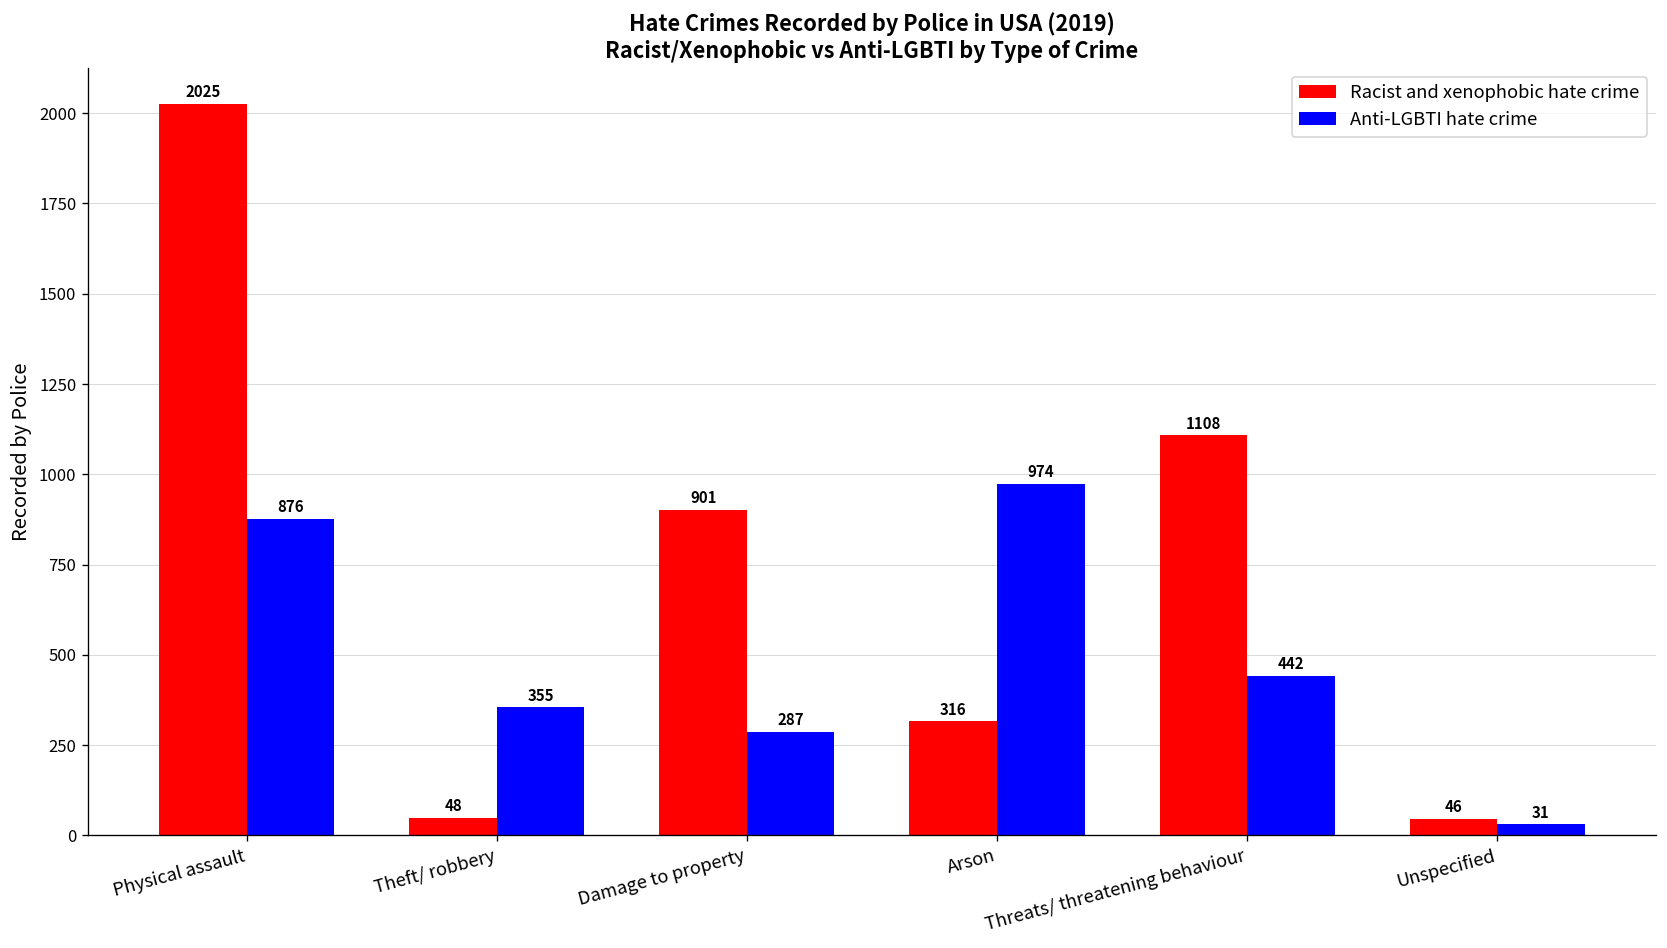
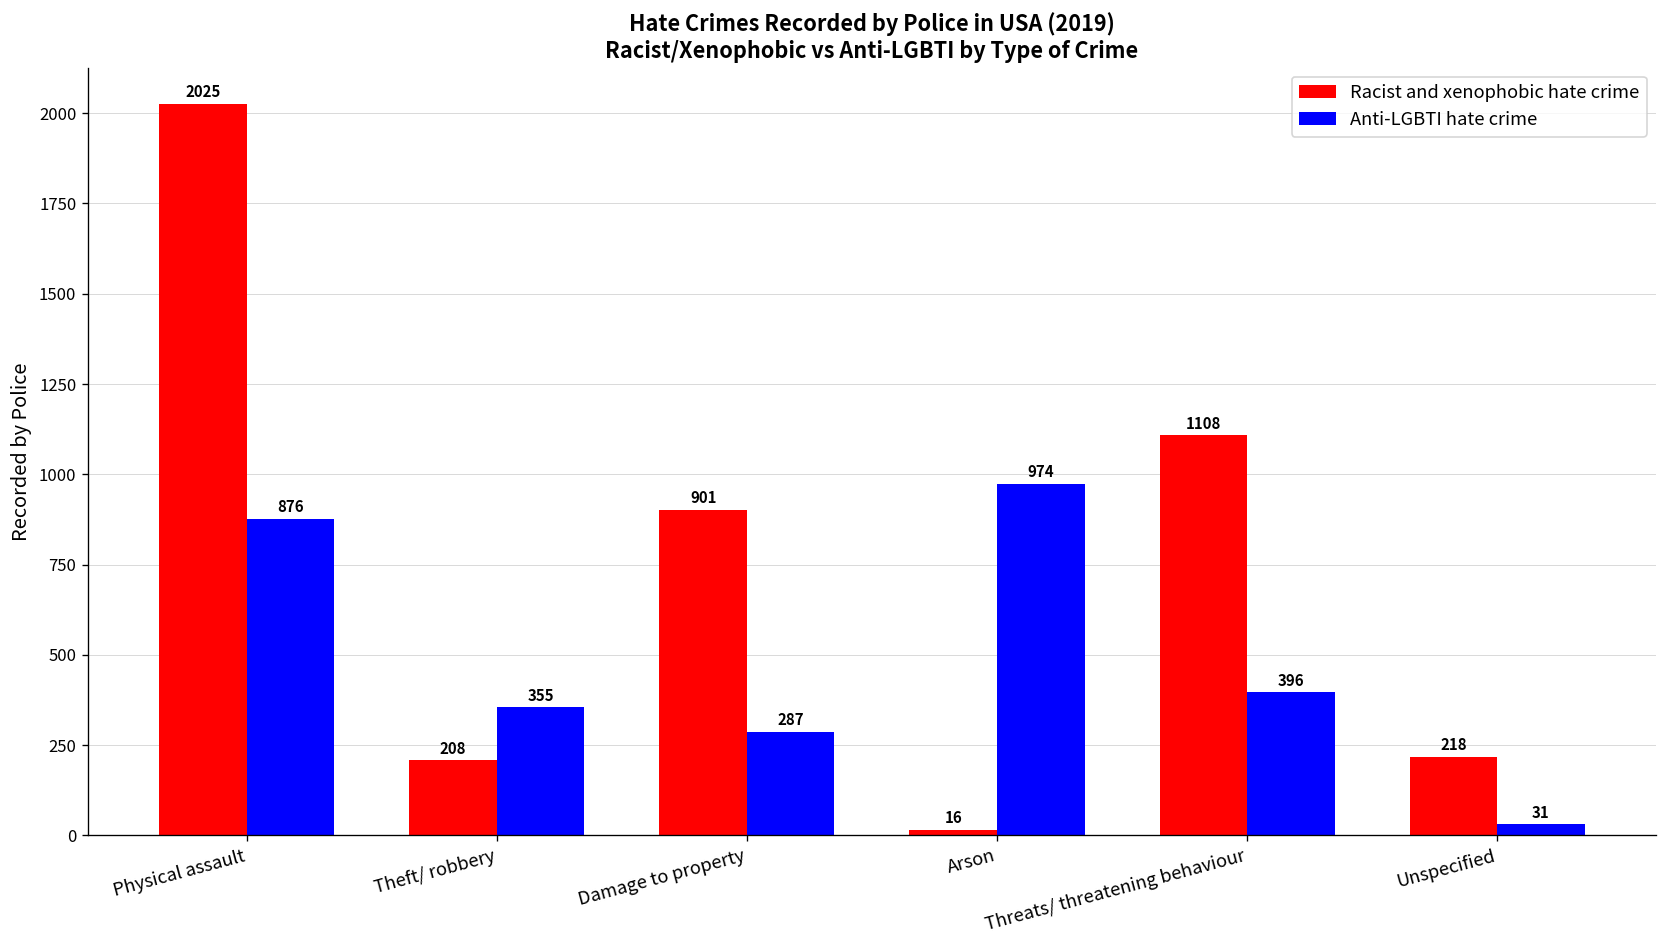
Racist and xenophobic hate crime, Theft/ robbery: 48 -> 208
Racist and xenophobic hate crime, Arson: 316 -> 16
Anti-LGBTI hate crime, Threats/ threatening behaviour: 442 -> 396
Racist and xenophobic hate crime, Unspecified: 46 -> 218
